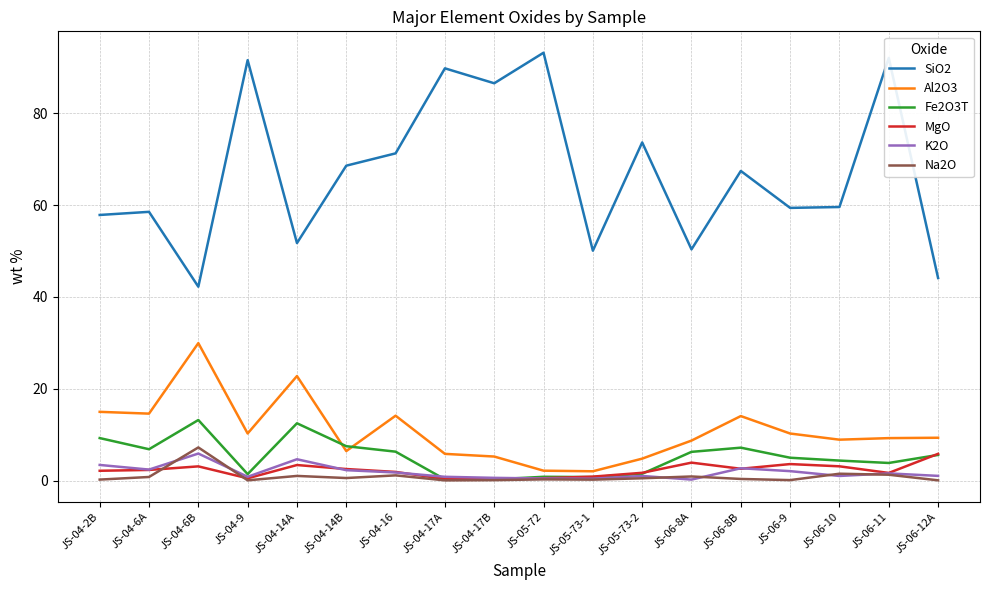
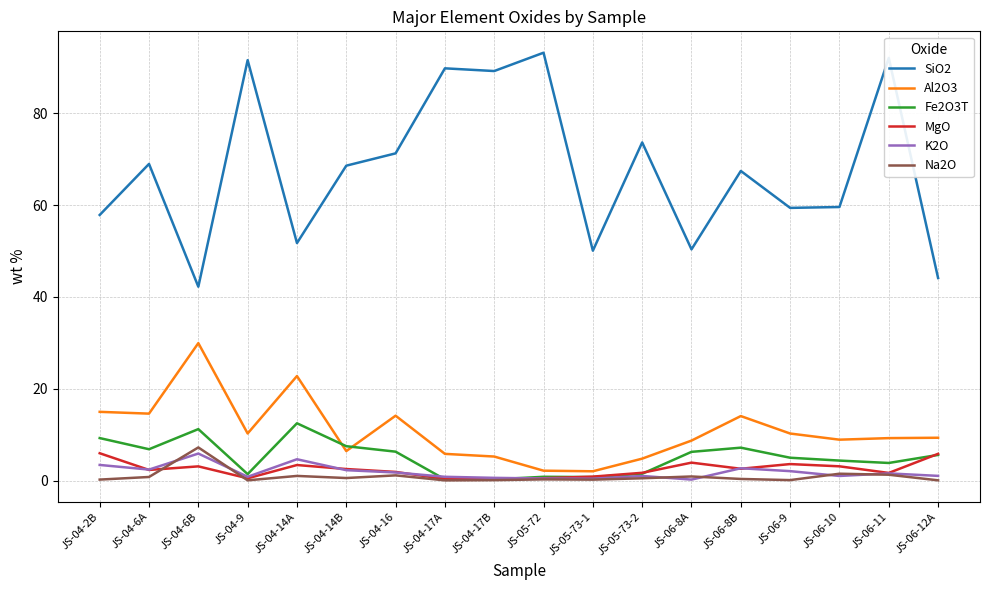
MgO, JS-04-2B: 2 -> 6
SiO2, JS-04-6A: 59 -> 69
Fe2O3T, JS-04-6B: 13 -> 11
SiO2, JS-04-17B: 87 -> 89
